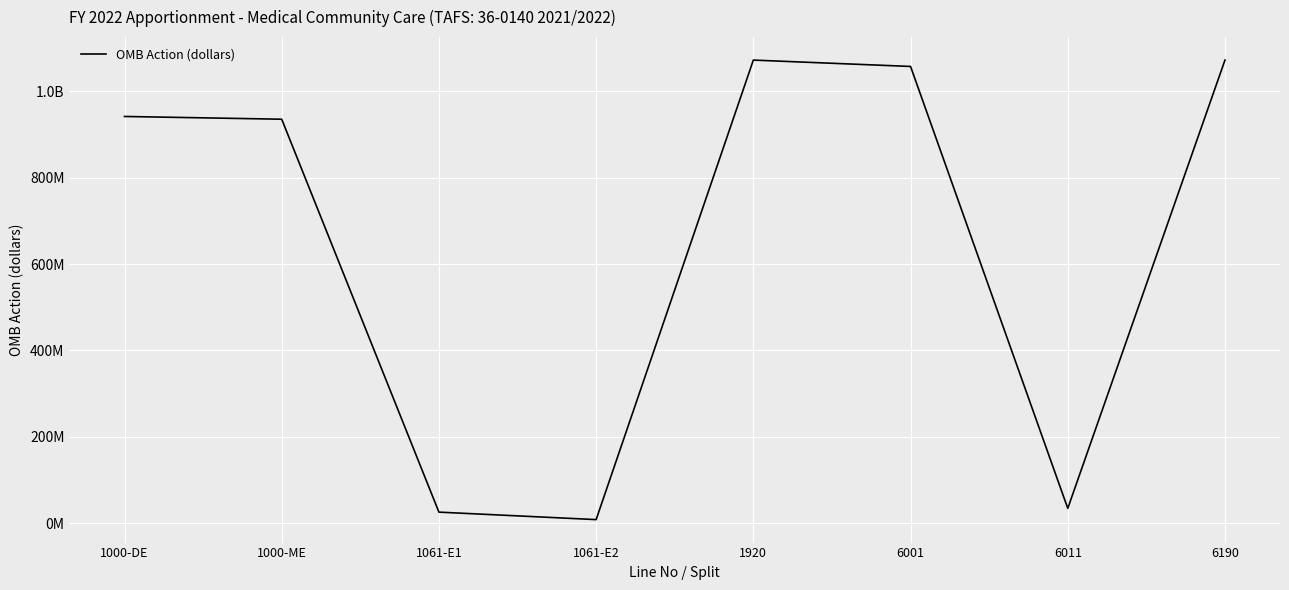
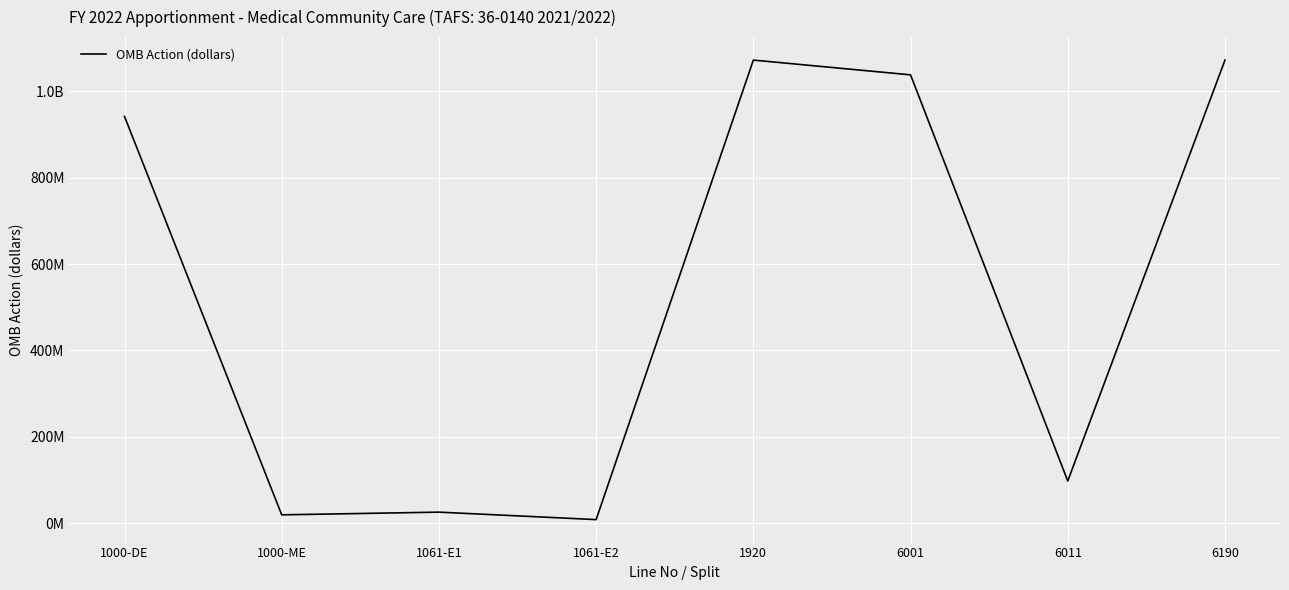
1000-ME: 940000000 -> 20000000
6001: 1060000000 -> 1040000000
6011: 30000000 -> 100000000
